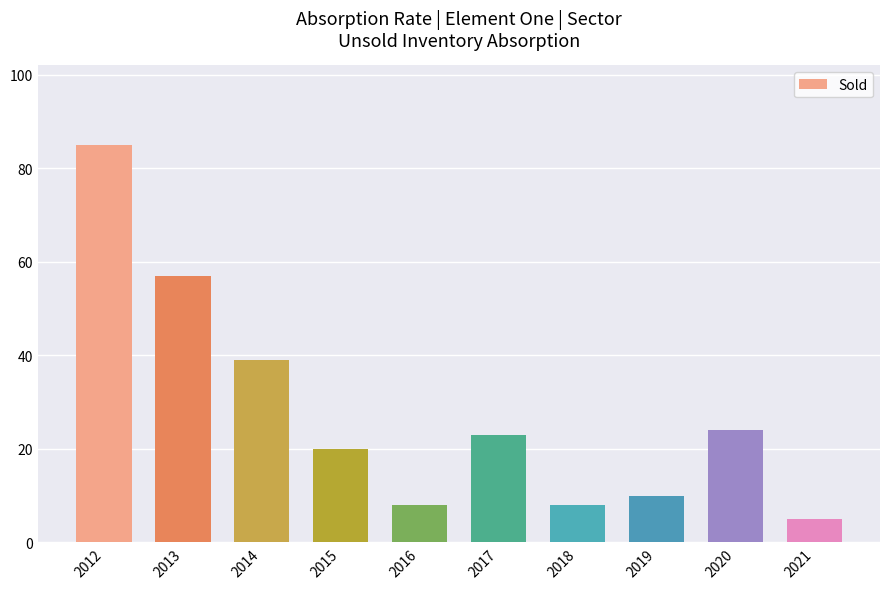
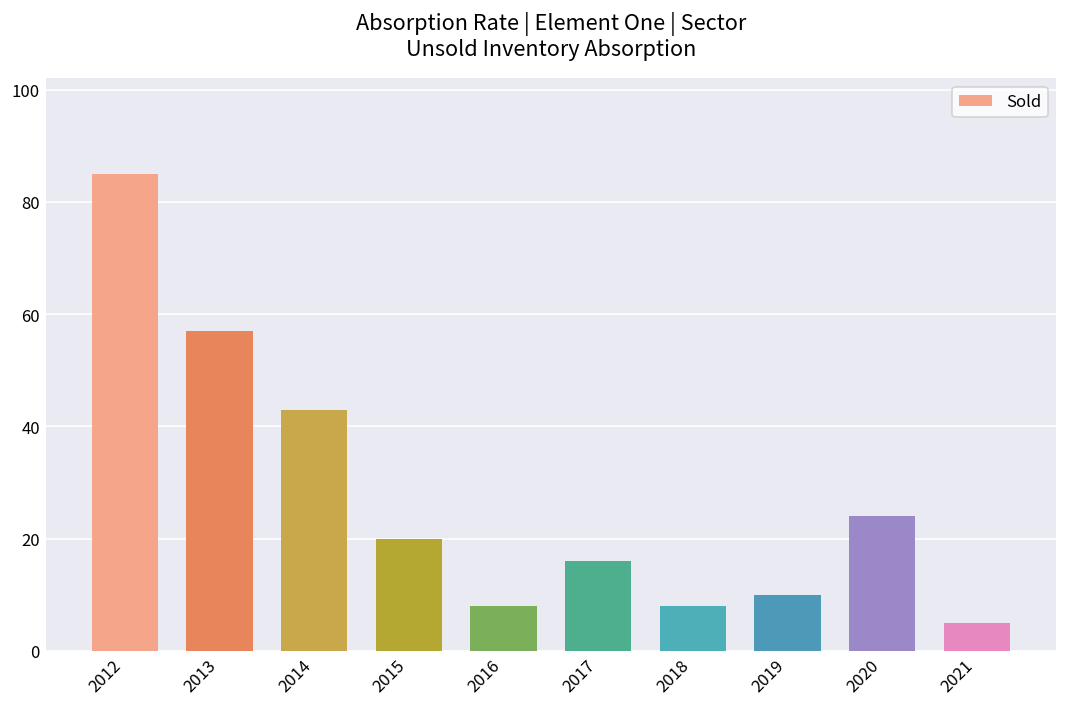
2014: 39 -> 43
2017: 23 -> 16
